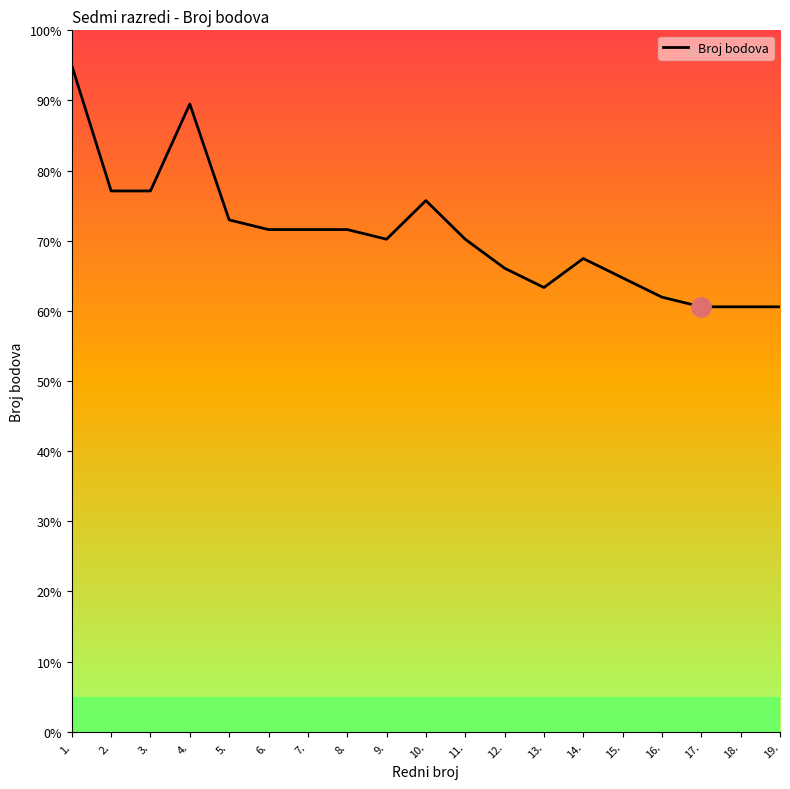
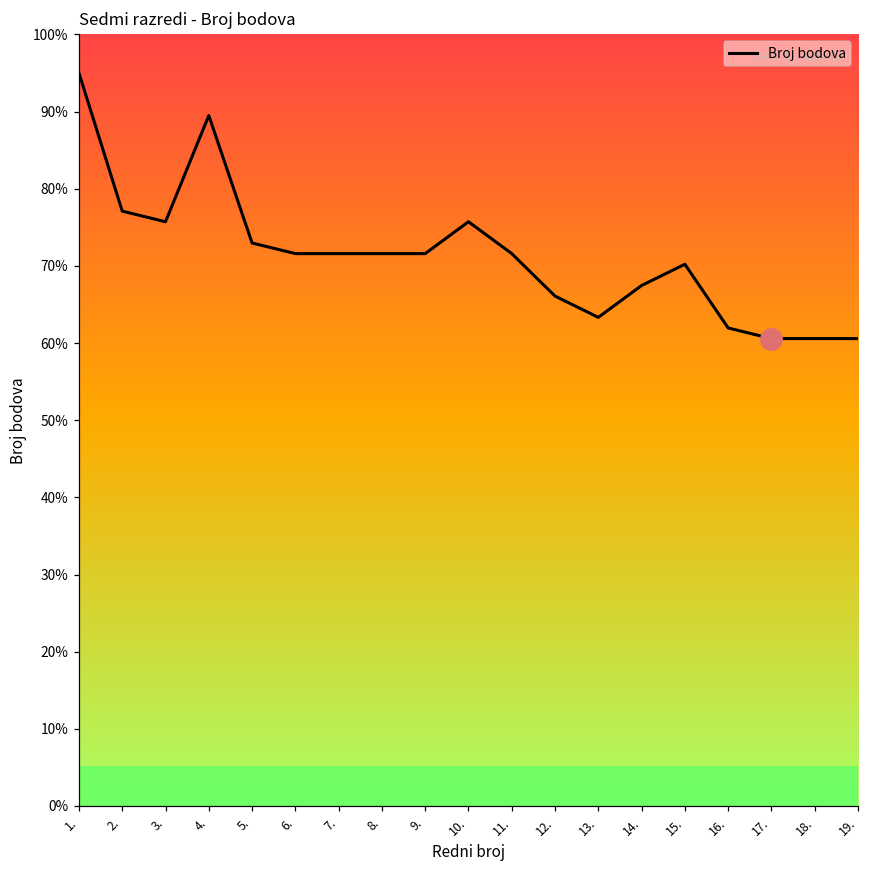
Broj bodova, 3.: 77% -> 76%
Broj bodova, 9.: 70% -> 72%
Broj bodova, 11.: 70% -> 72%
Broj bodova, 15.: 65% -> 70%
